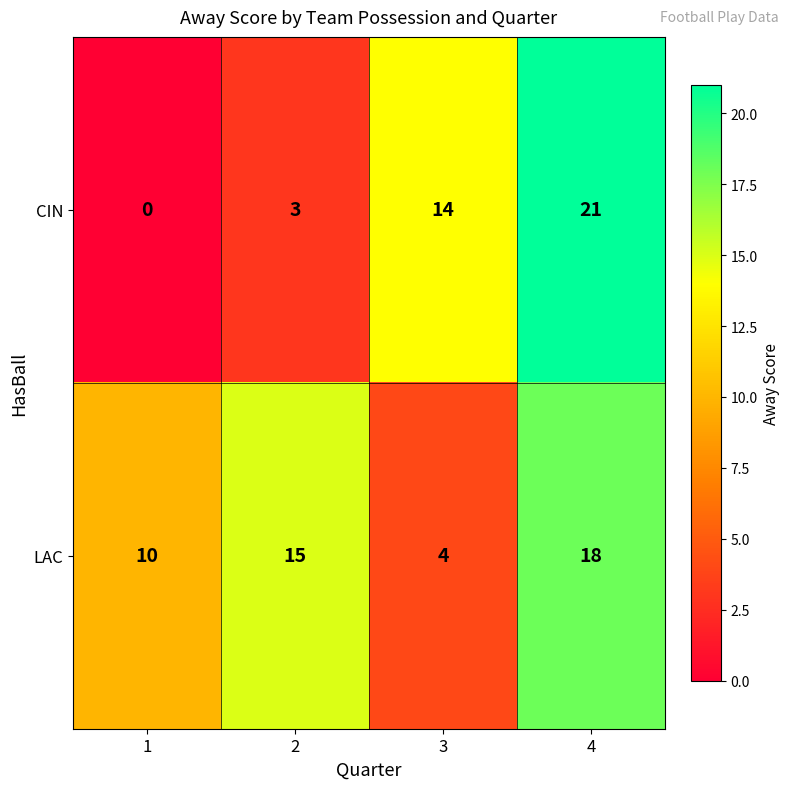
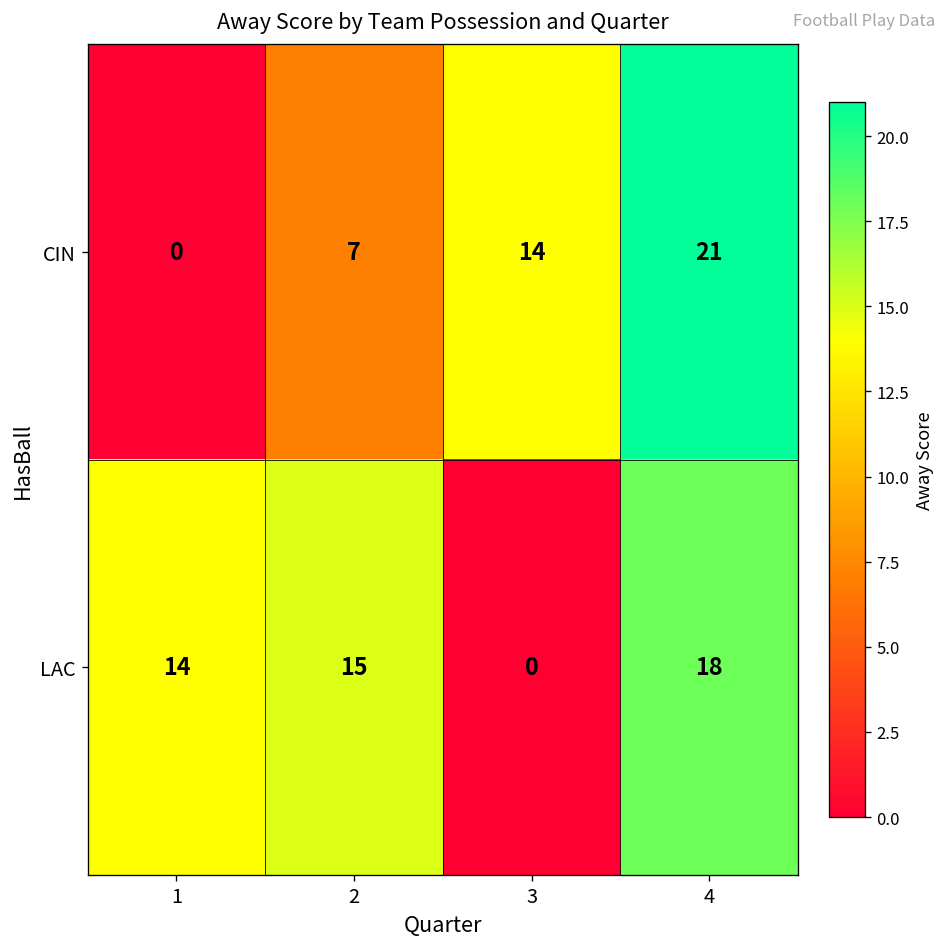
CIN, 2: 3 -> 7
LAC, 1: 10 -> 14
LAC, 3: 4 -> 0
